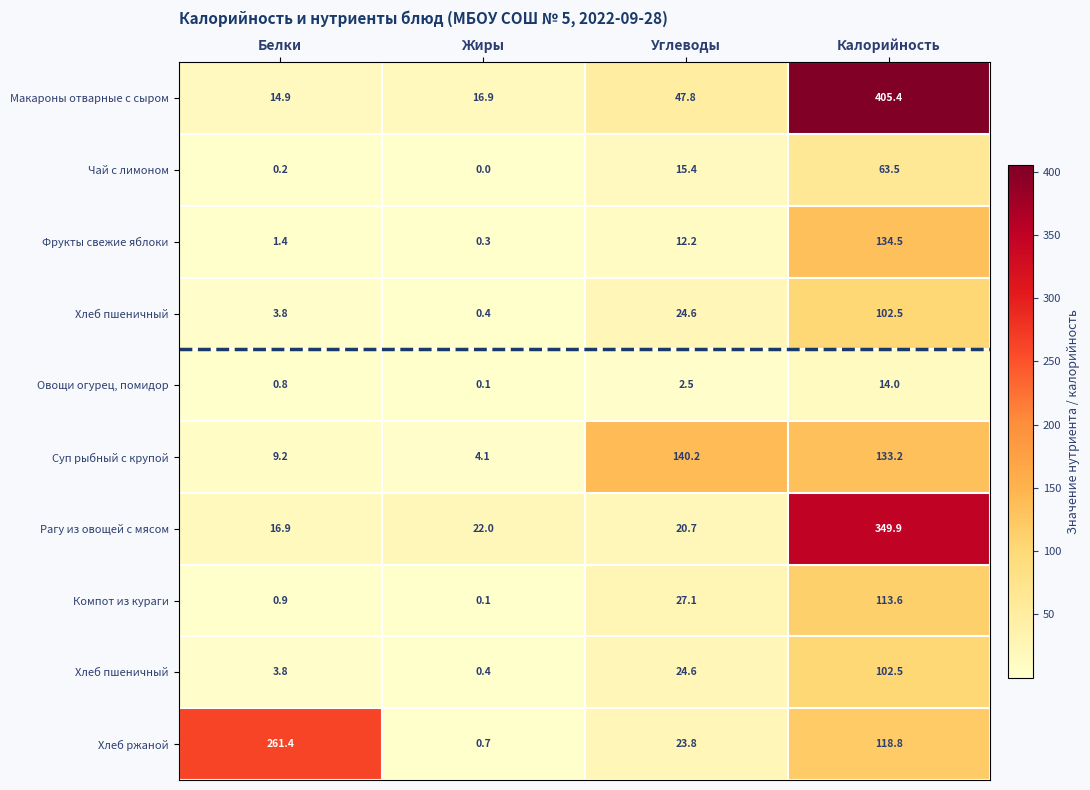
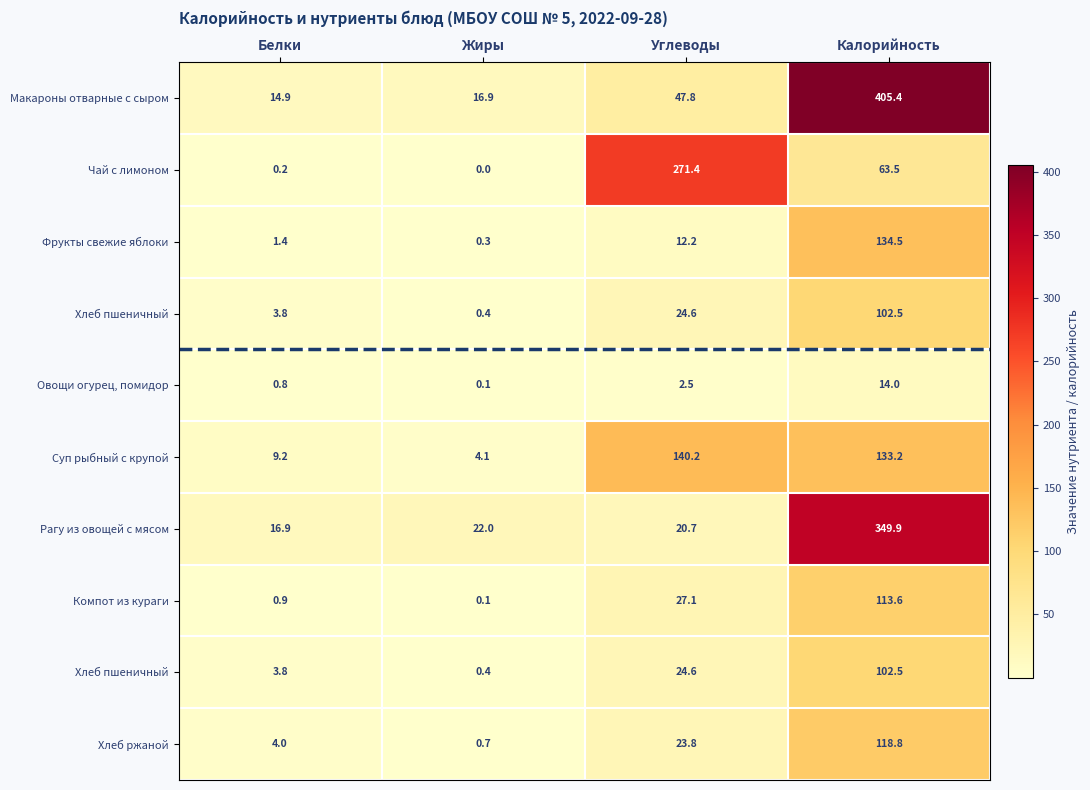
Чай с лимоном, Углеводы: 15.4 -> 271.4
Хлеб ржаной, Белки: 261.4 -> 4.0
